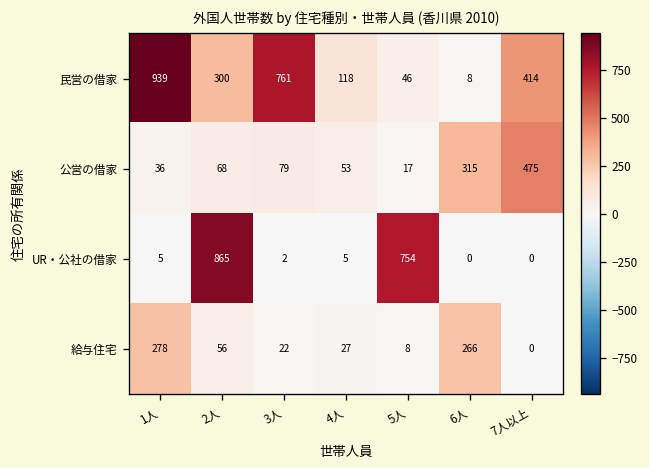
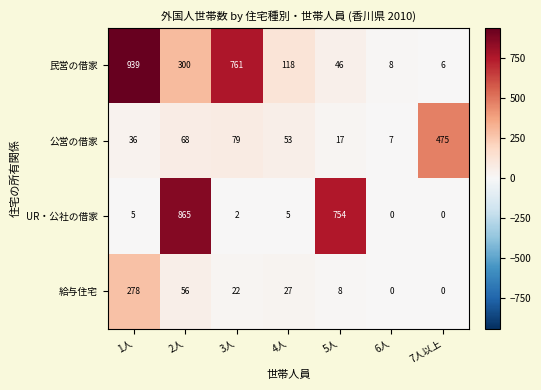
民営の借家, 7人以上: 414 -> 6
公営の借家, 6人: 315 -> 7
給与住宅, 6人: 266 -> 0
